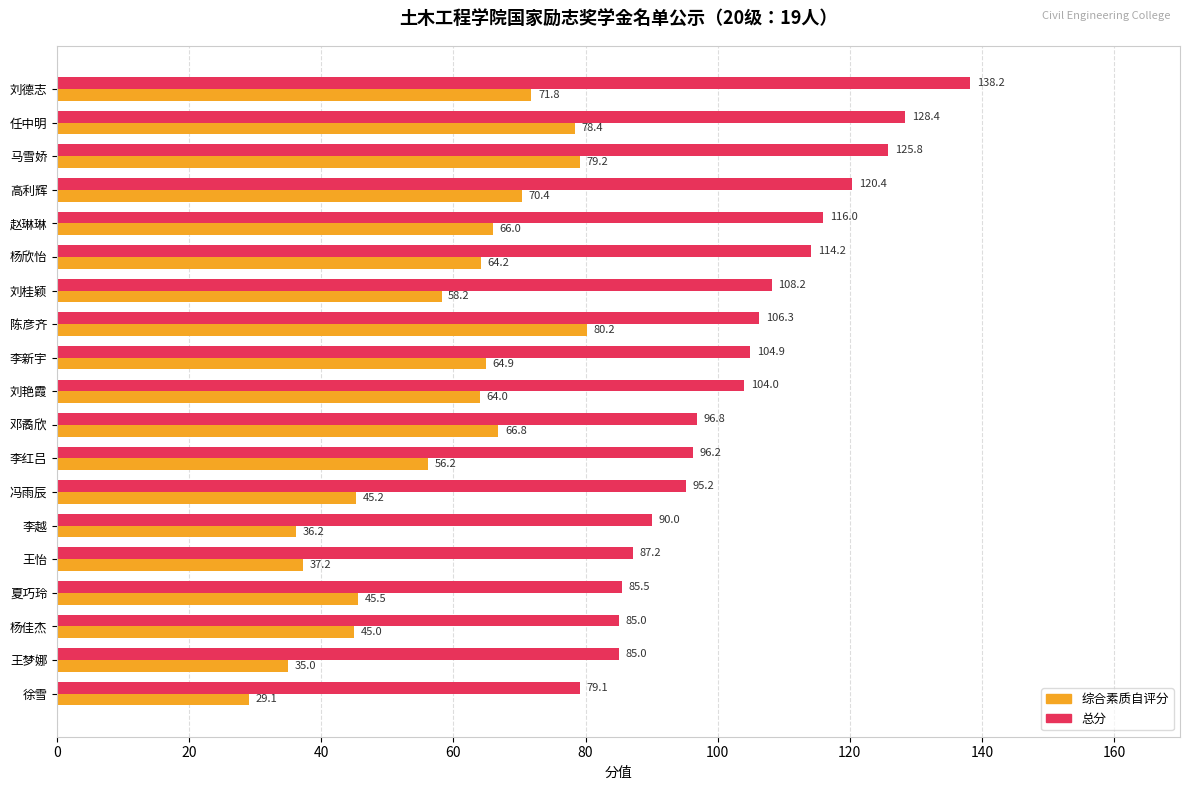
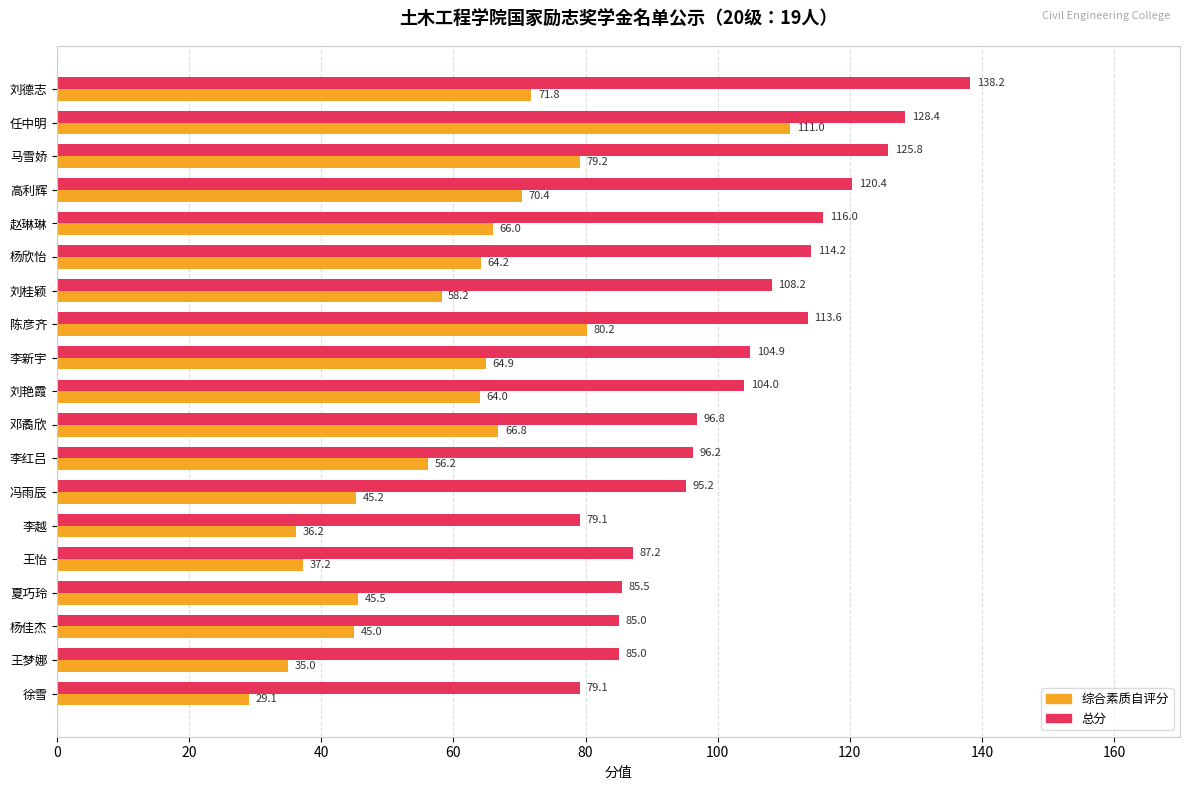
综合素质自评分, 任中明: 78.4 -> 111.0
总分, 陈彦齐: 106.3 -> 113.6
总分, 李越: 90.0 -> 79.1
